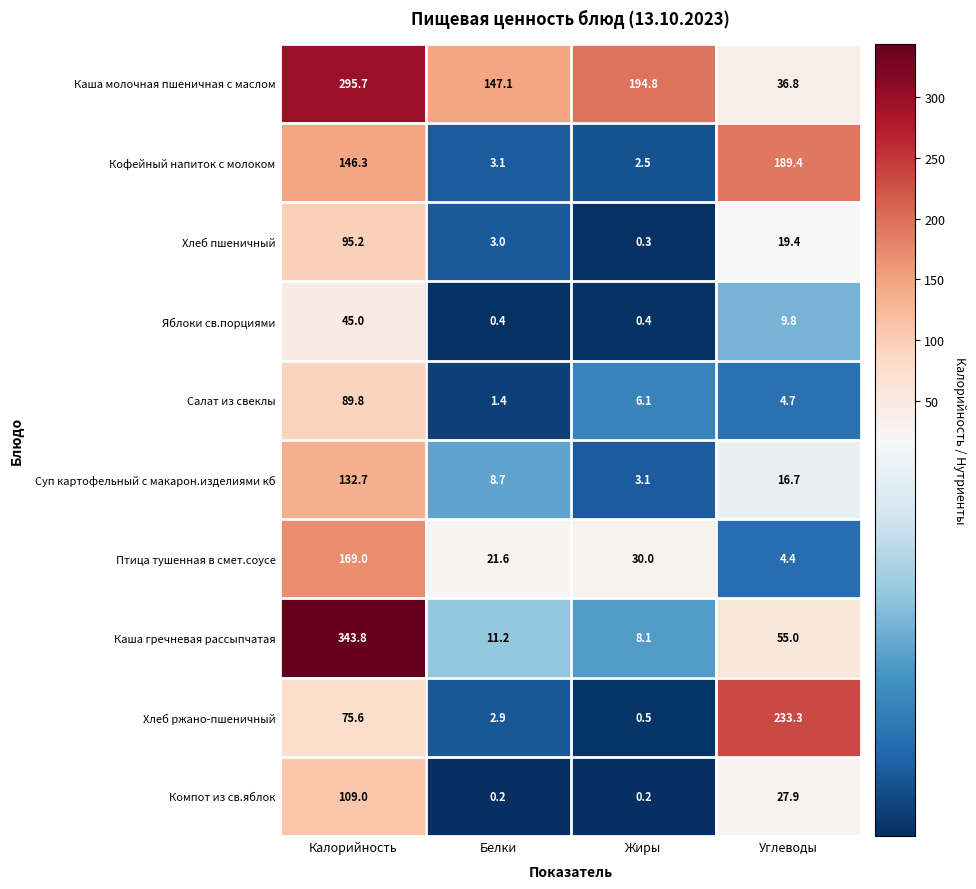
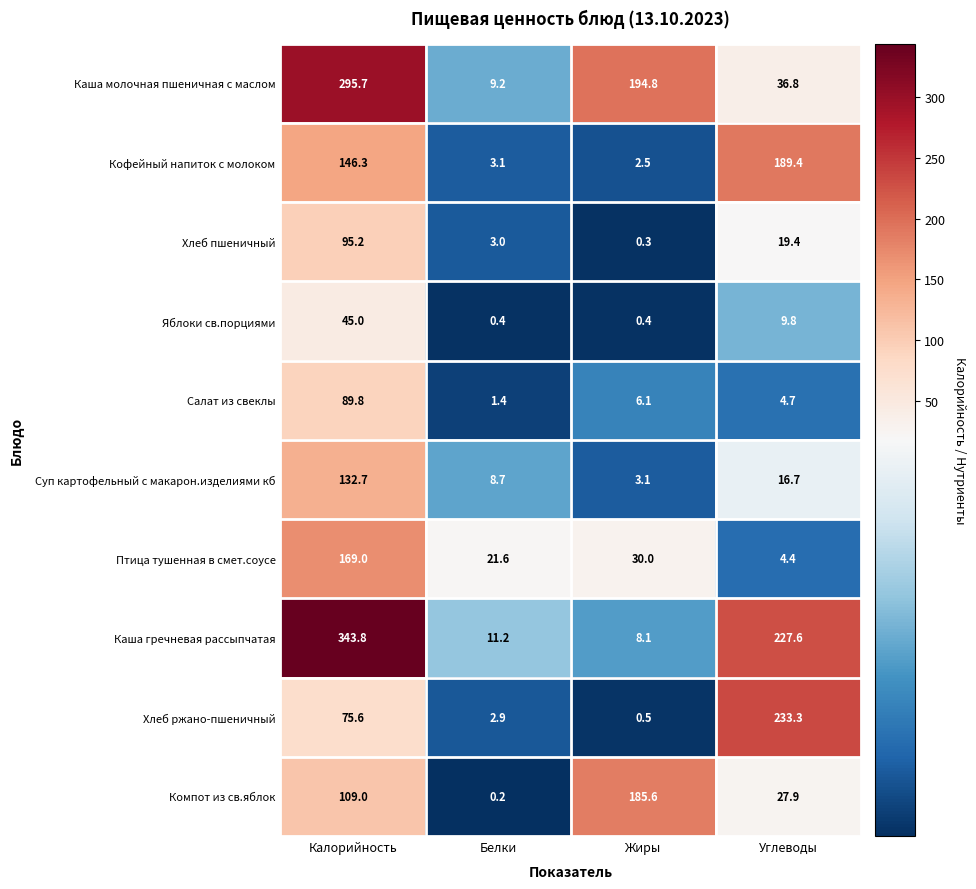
Каша молочная пшеничная с маслом, Белки: 147.1 -> 9.2
Каша гречневая рассыпчатая, Углеводы: 55.0 -> 227.6
Компот из св.яблок, Жиры: 0.2 -> 185.6
